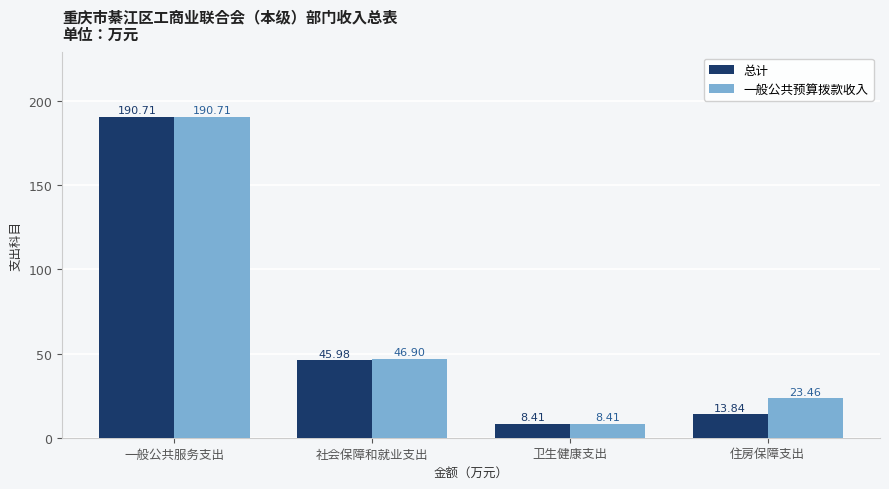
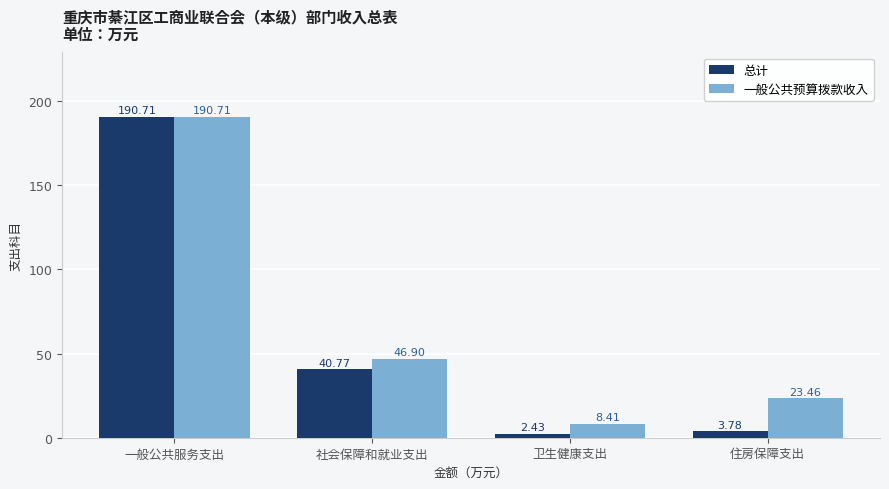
总计, 社会保障和就业支出: 45.98 -> 40.77
总计, 卫生健康支出: 8.41 -> 2.43
总计, 住房保障支出: 13.84 -> 3.78
